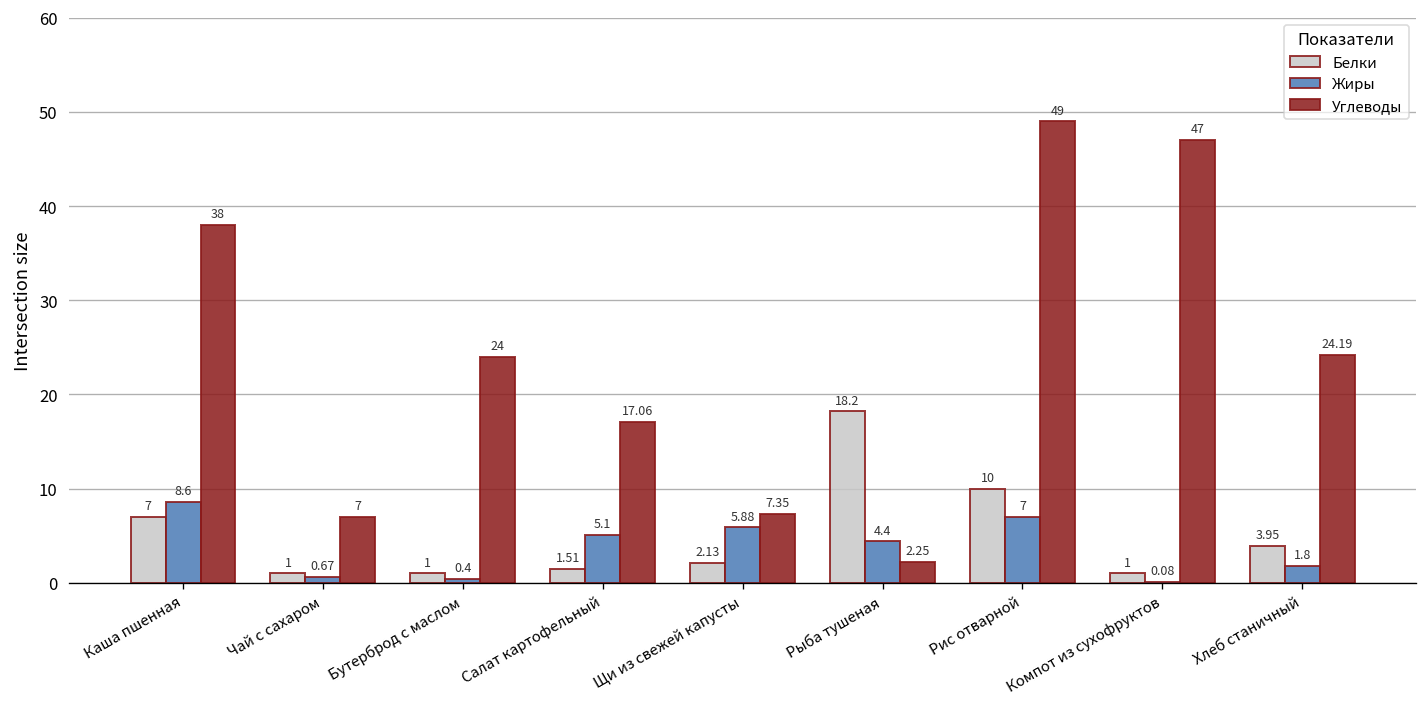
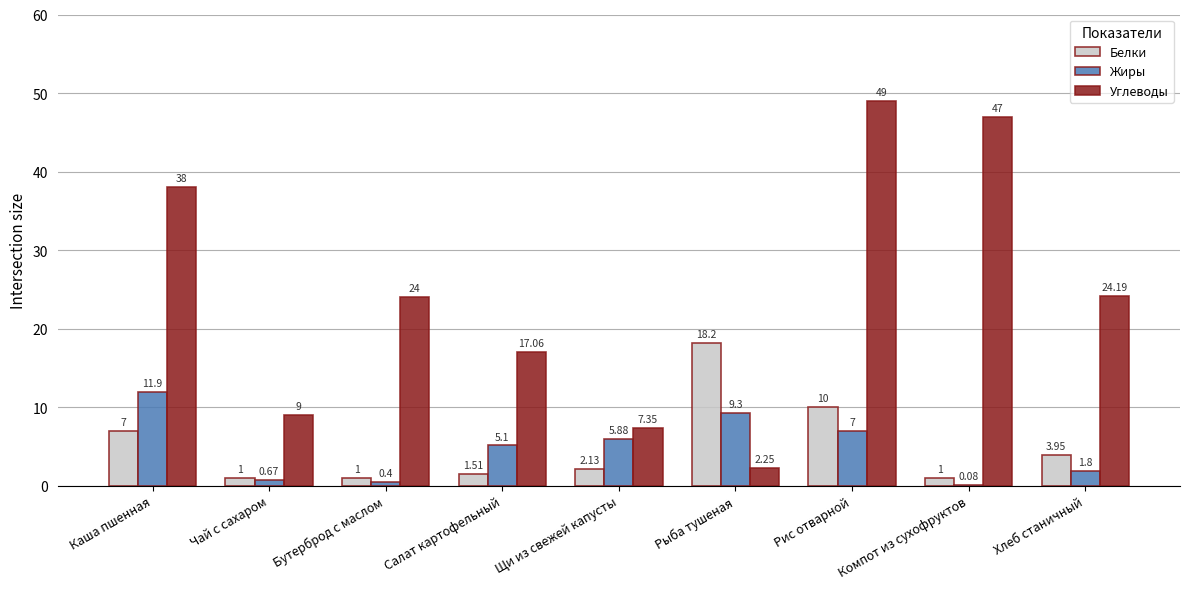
Жиры, Каша пшенная: 8.6 -> 11.9
Углеводы, Чай с сахаром: 7 -> 9
Жиры, Рыба тушеная: 4.4 -> 9.3
